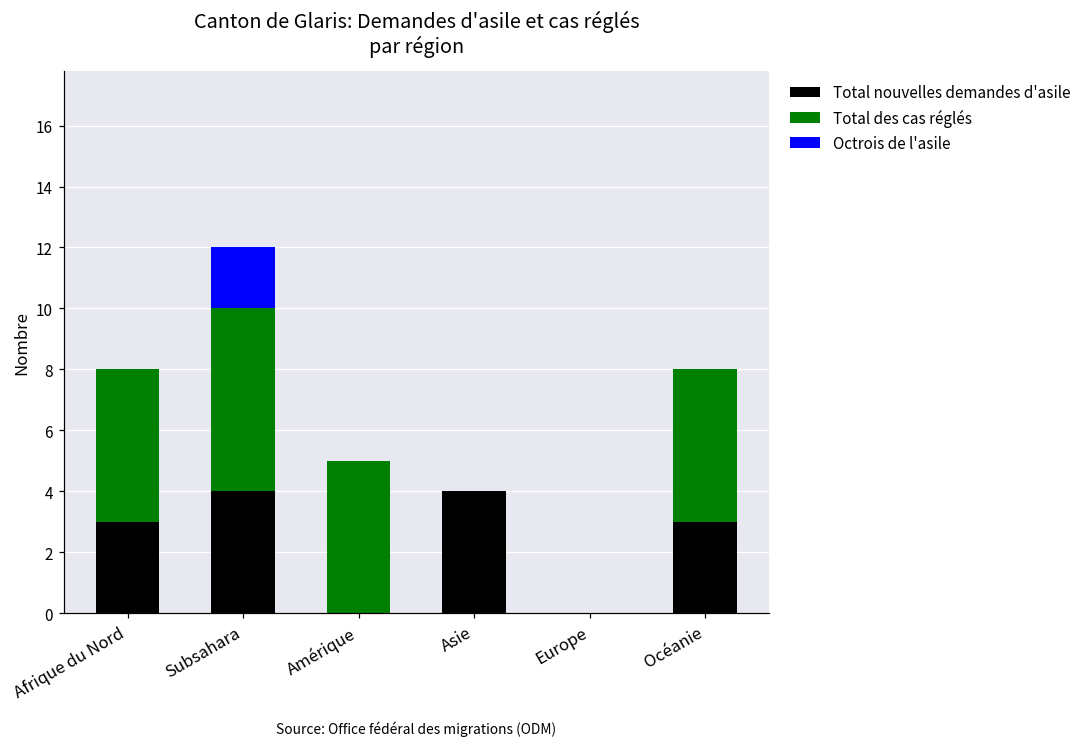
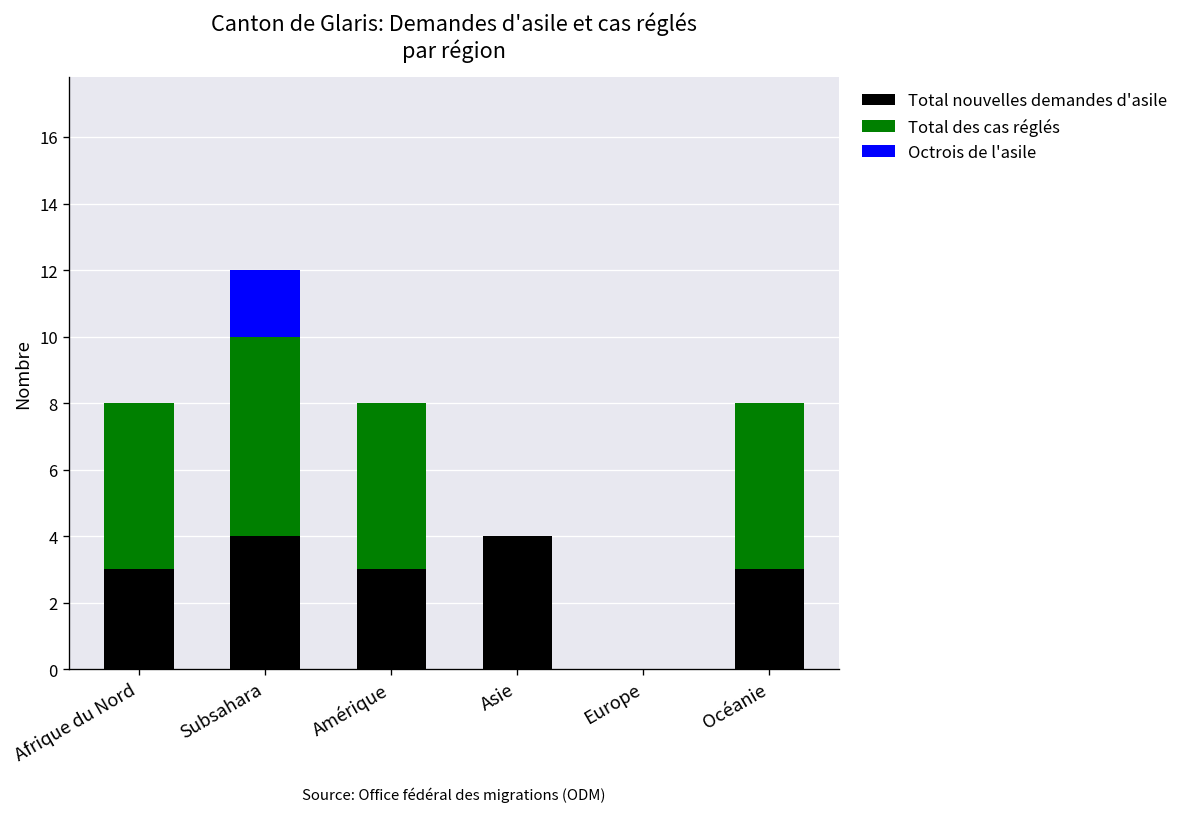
Total nouvelles demandes d'asile, Amérique: 0 -> 3
